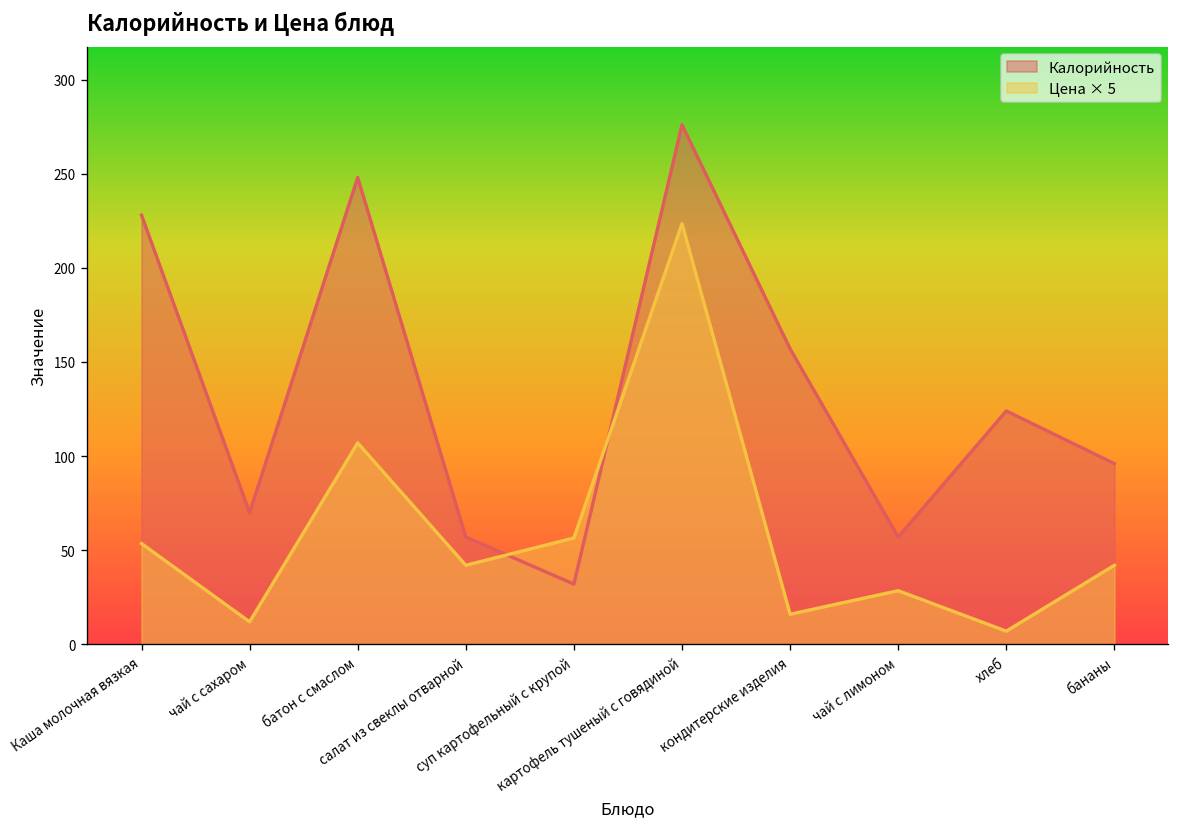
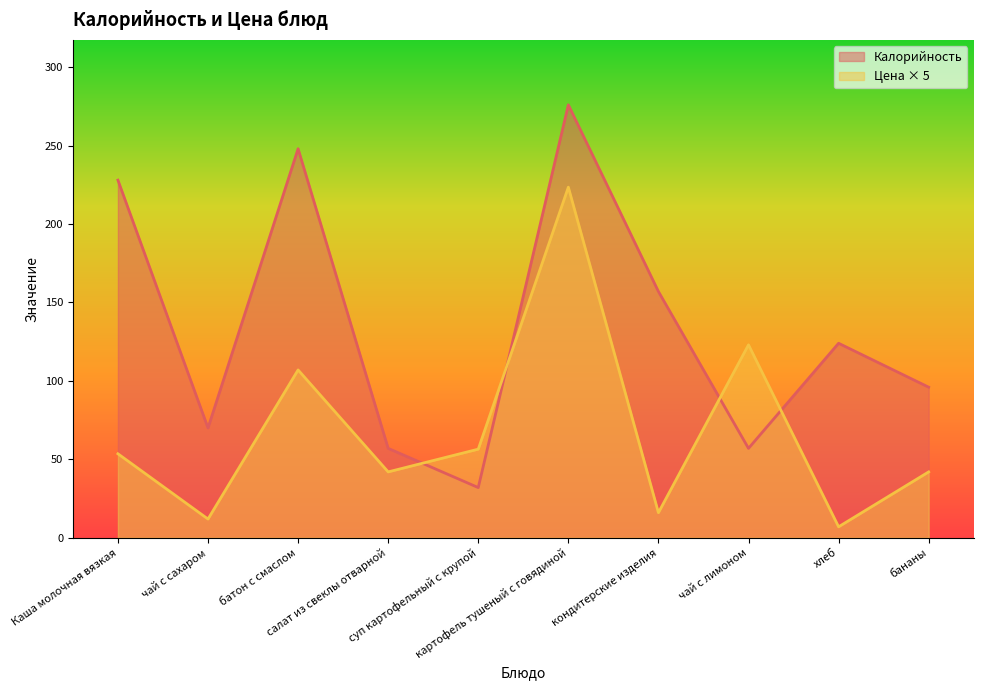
Цена × 5, чай с лимоном: 29 -> 123
